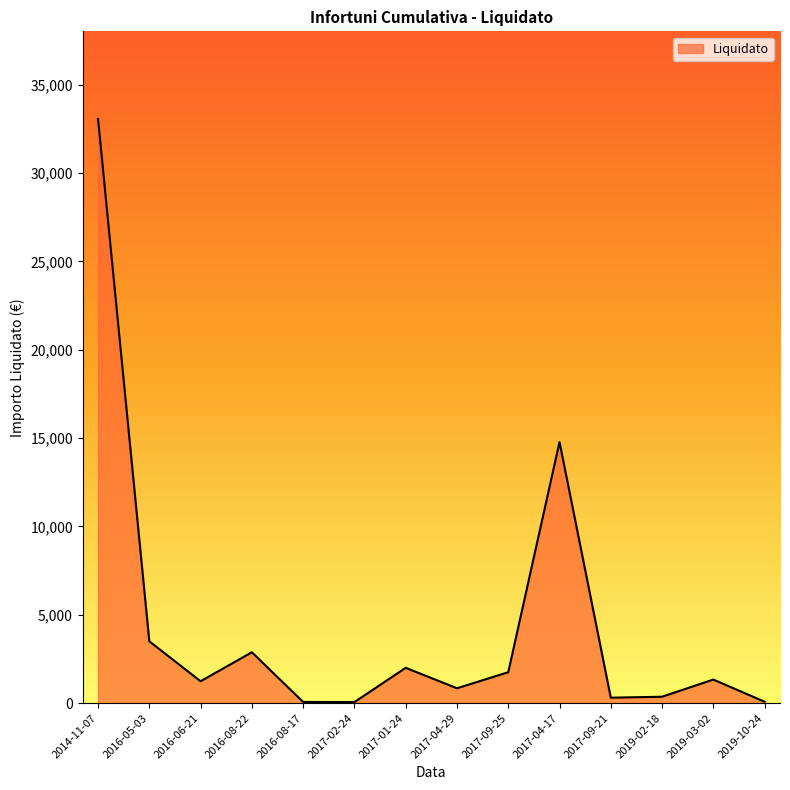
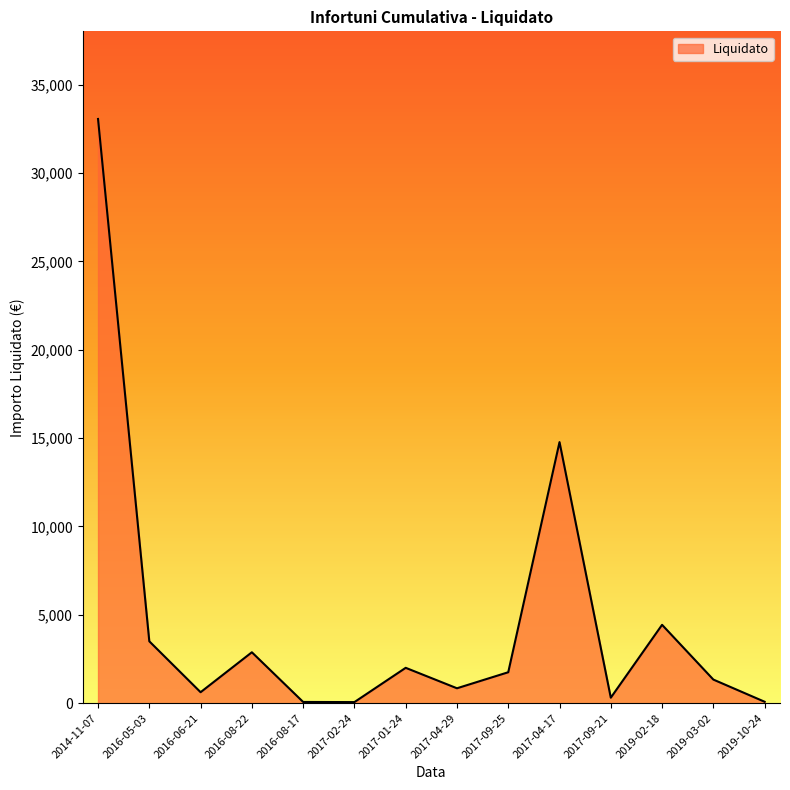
2016-06-21: 1,200 -> 600
2019-02-18: 400 -> 4,400
